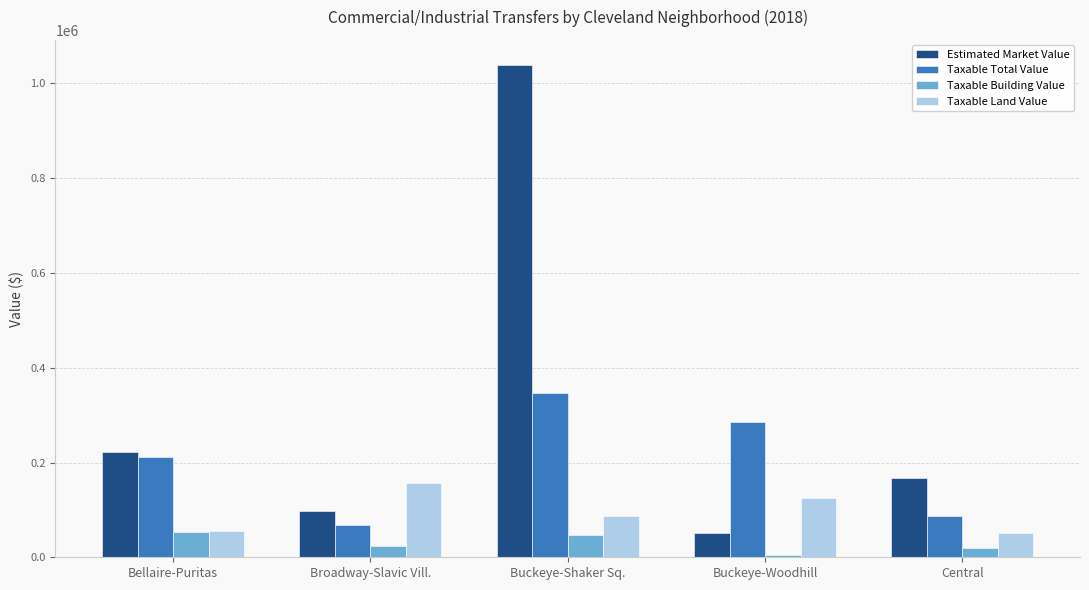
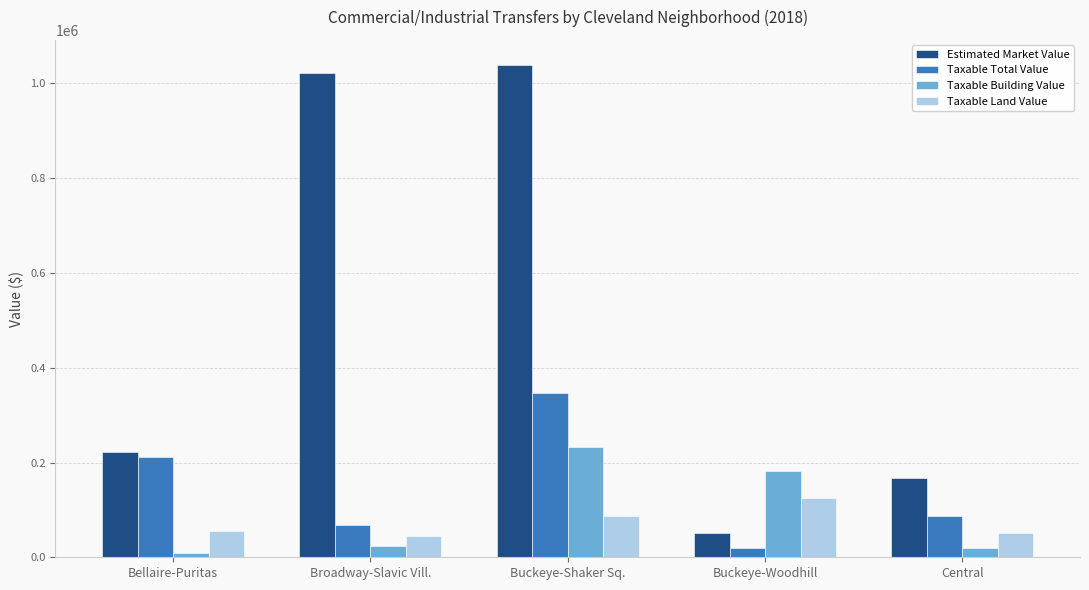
Taxable Building Value, Bellaire-Puritas: 50000 -> 10000
Estimated Market Value, Broadway-Slavic Vill.: 100000 -> 1020000
Taxable Land Value, Broadway-Slavic Vill.: 160000 -> 50000
Taxable Building Value, Buckeye-Shaker Sq.: 50000 -> 230000
Taxable Total Value, Buckeye-Woodhill: 290000 -> 20000
Taxable Building Value, Buckeye-Woodhill: 10000 -> 180000
